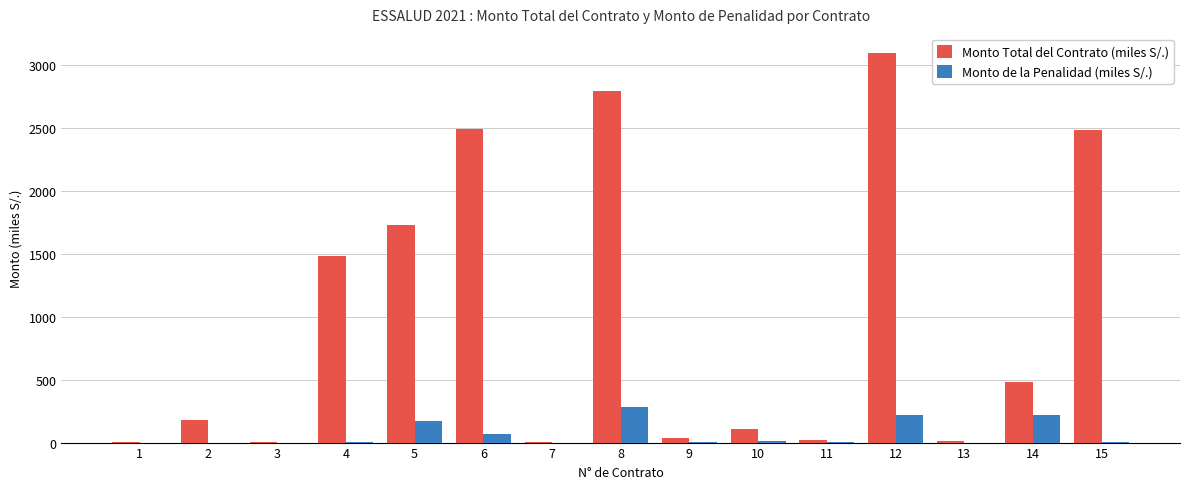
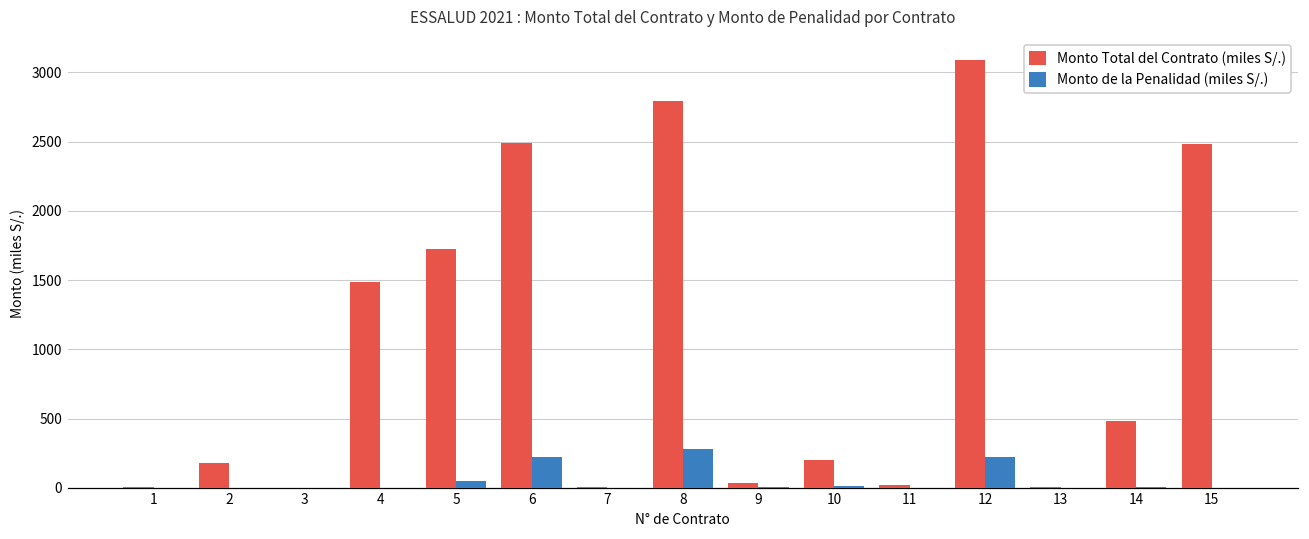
Monto de la Penalidad (miles S/.), 5: 170 -> 50
Monto de la Penalidad (miles S/.), 6: 70 -> 230
Monto Total del Contrato (miles S/.), 10: 110 -> 200
Monto de la Penalidad (miles S/.), 14: 220 -> 10
